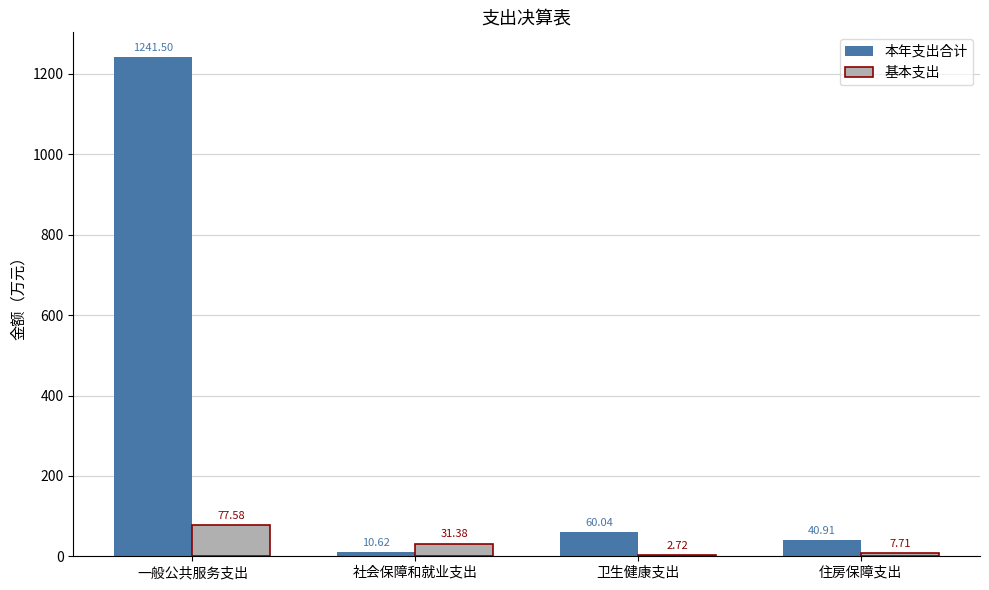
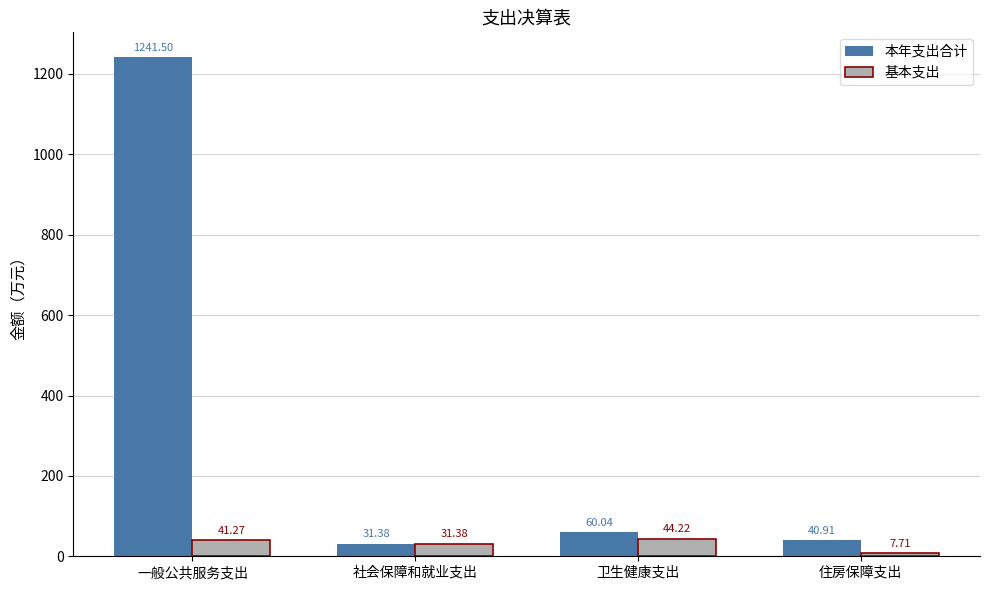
基本支出, 一般公共服务支出: 77.58 -> 41.27
本年支出合计, 社会保障和就业支出: 10.62 -> 31.38
基本支出, 卫生健康支出: 2.72 -> 44.22
